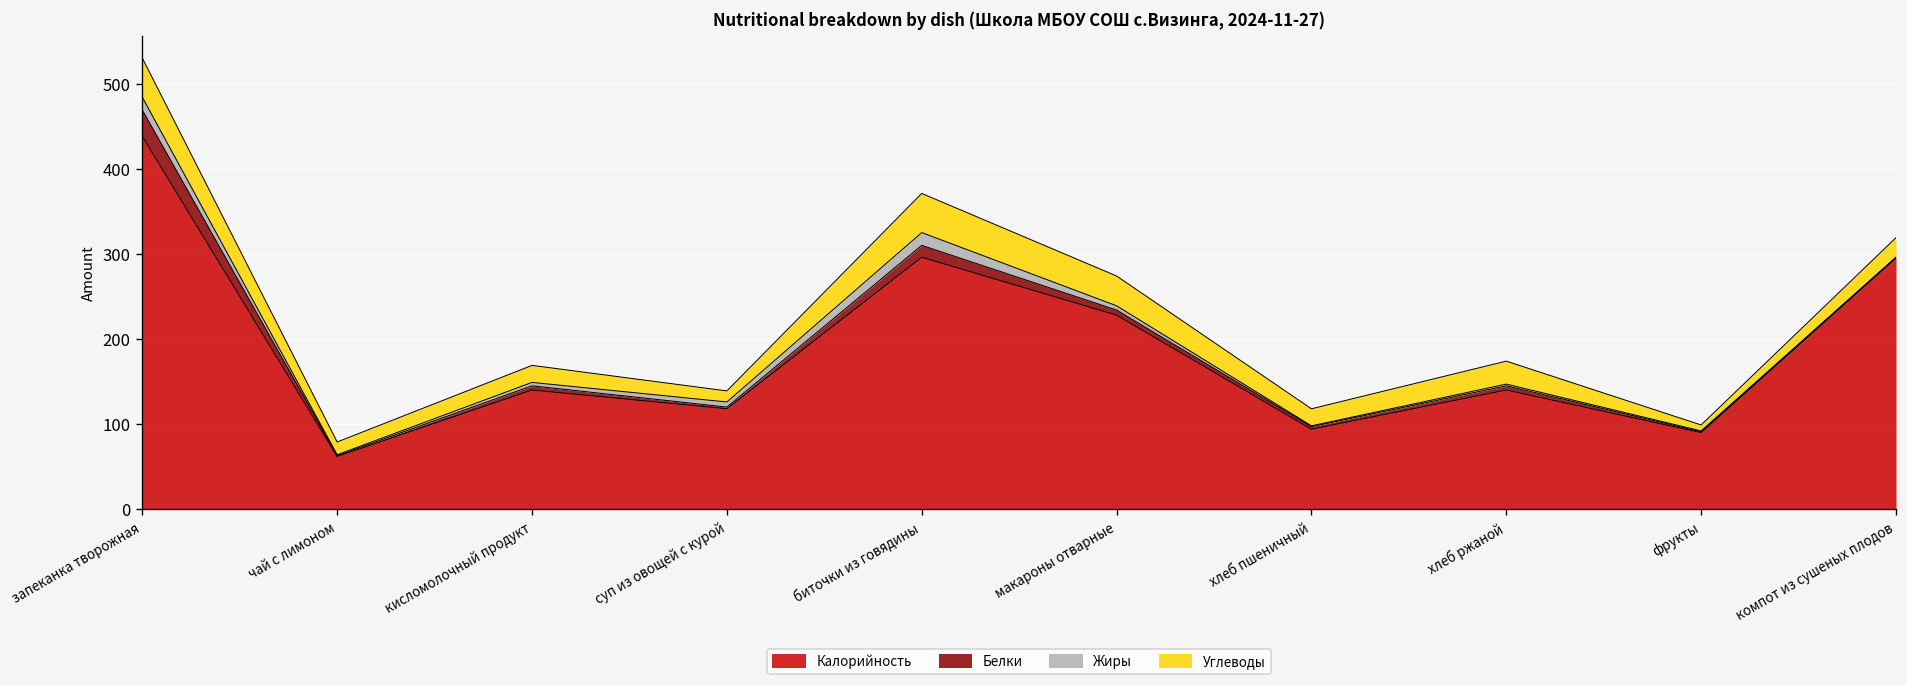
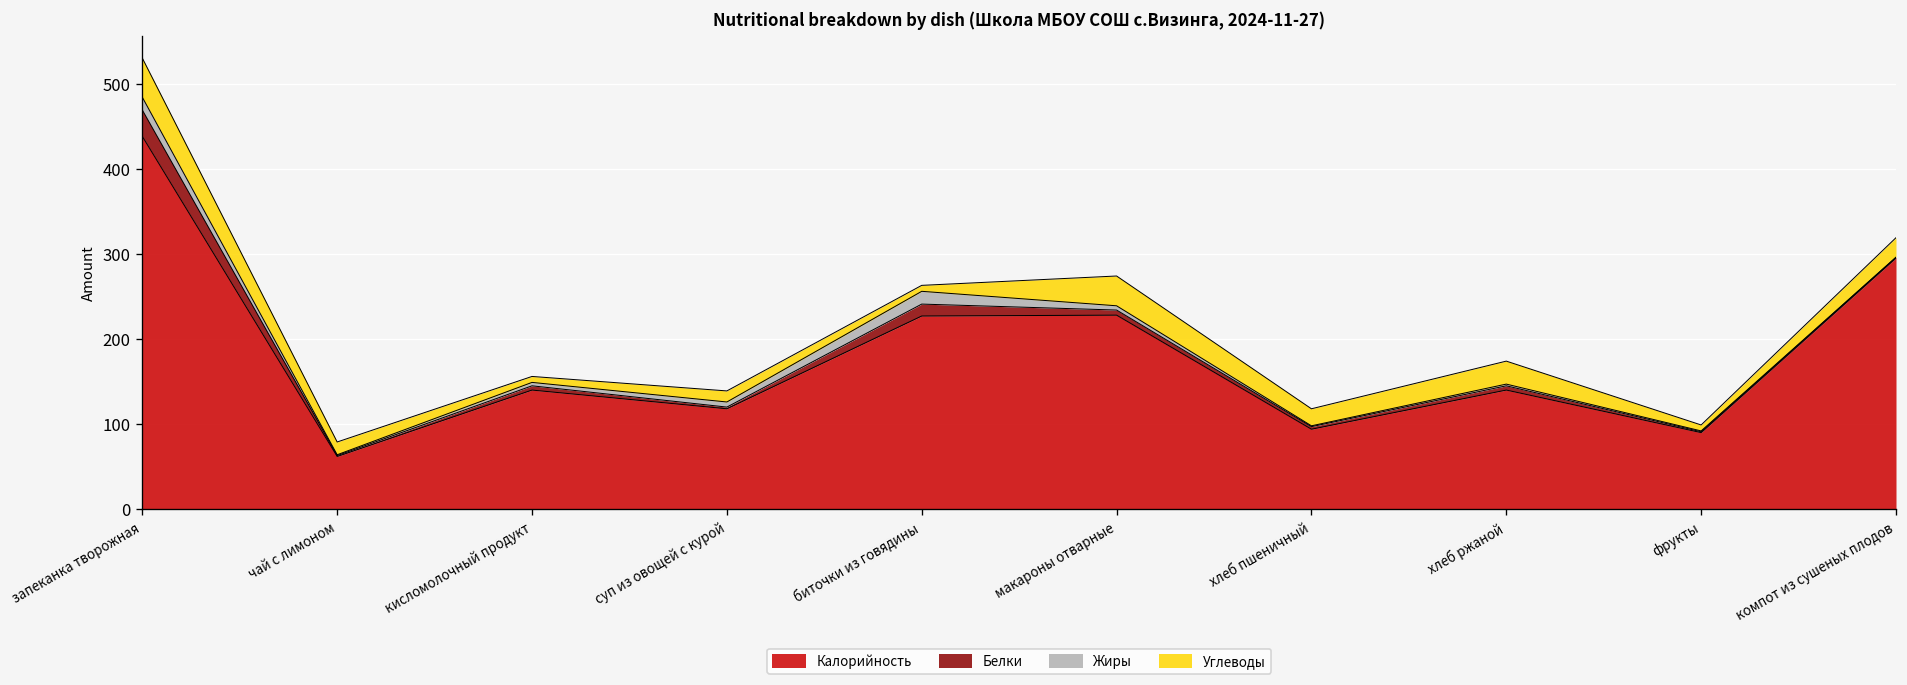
Углеводы, кисломолочный продукт: 20 -> 10
Калорийность, биточки из говядины: 300 -> 230
Углеводы, биточки из говядины: 50 -> 10
